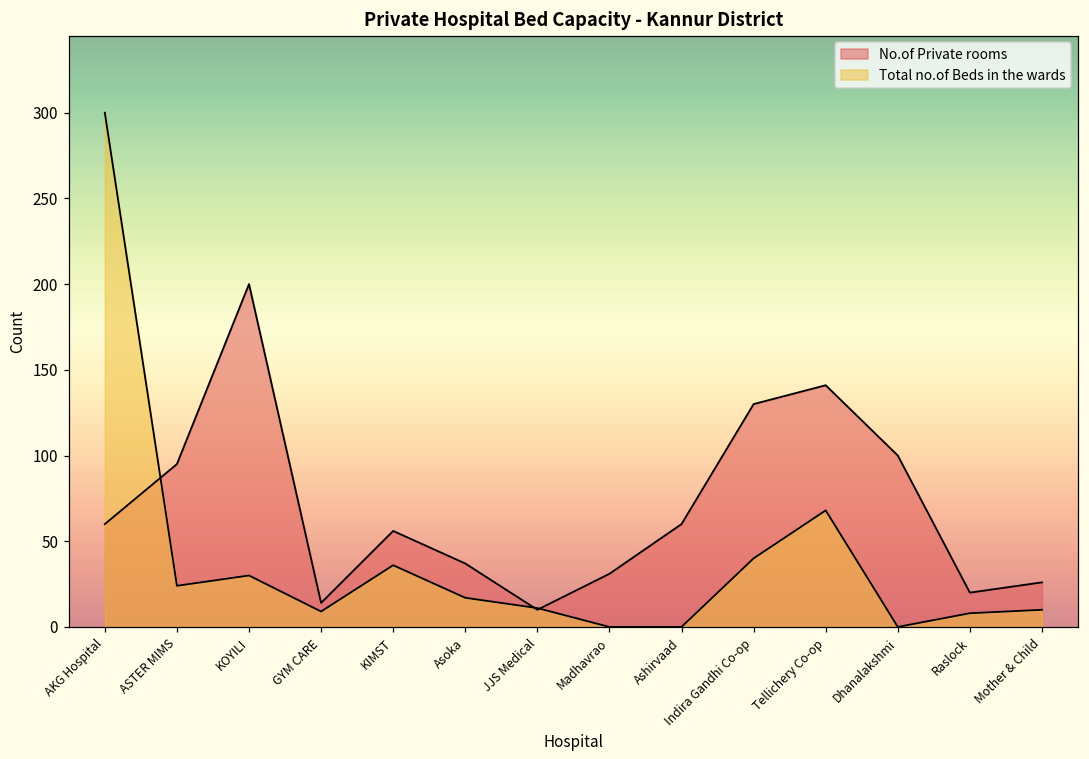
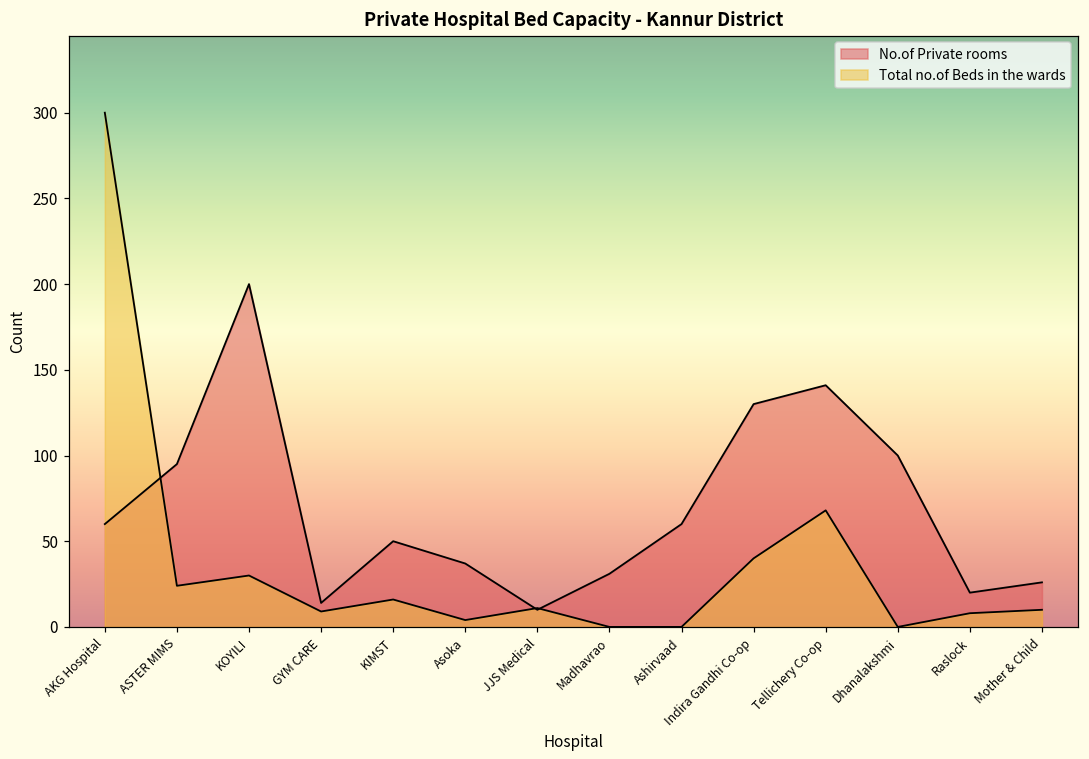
No.of Private rooms, KIMST: 56 -> 50
Total no.of Beds in the wards, KIMST: 36 -> 16
Total no.of Beds in the wards, Asoka: 17 -> 4
